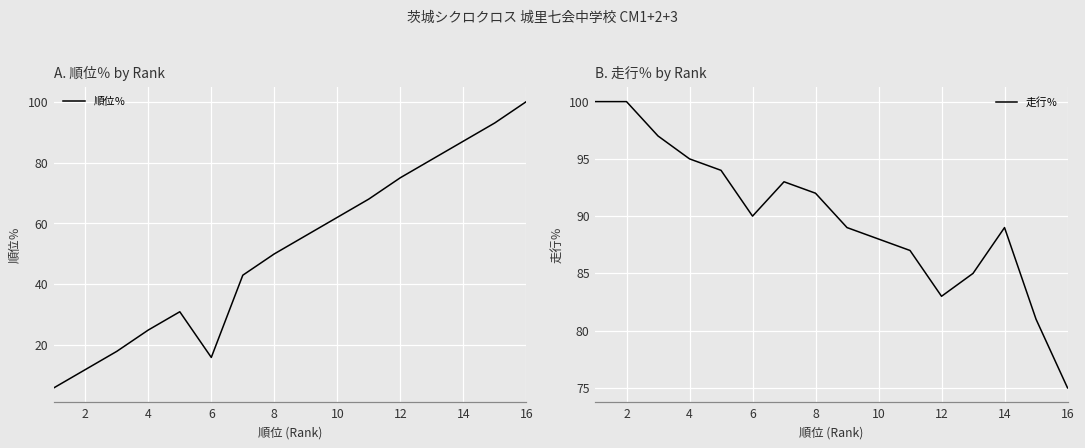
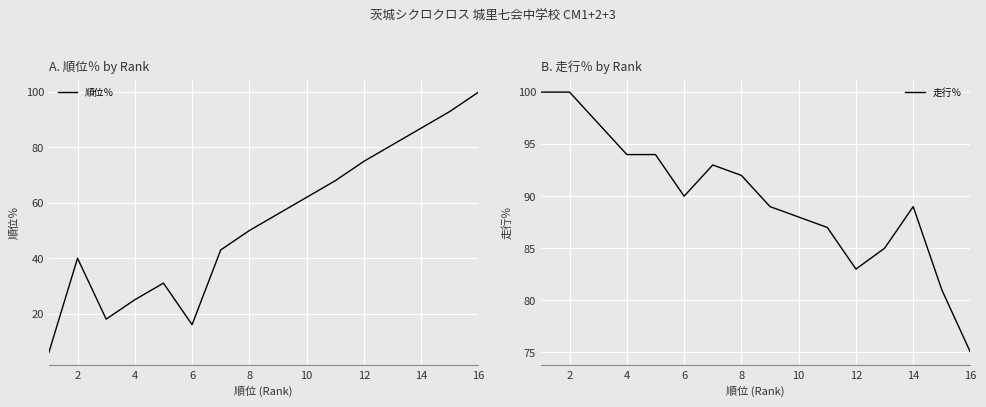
A. 順位％ by Rank, 2: 12 -> 40
B. 走行％ by Rank, 4: 95 -> 94
